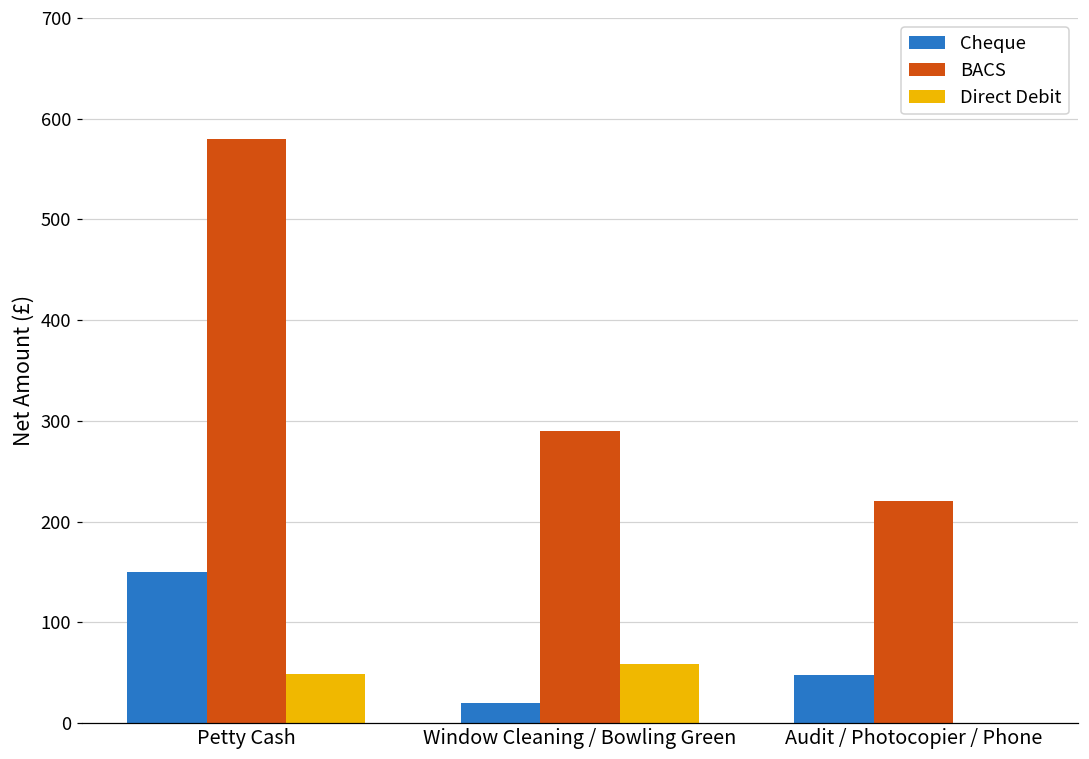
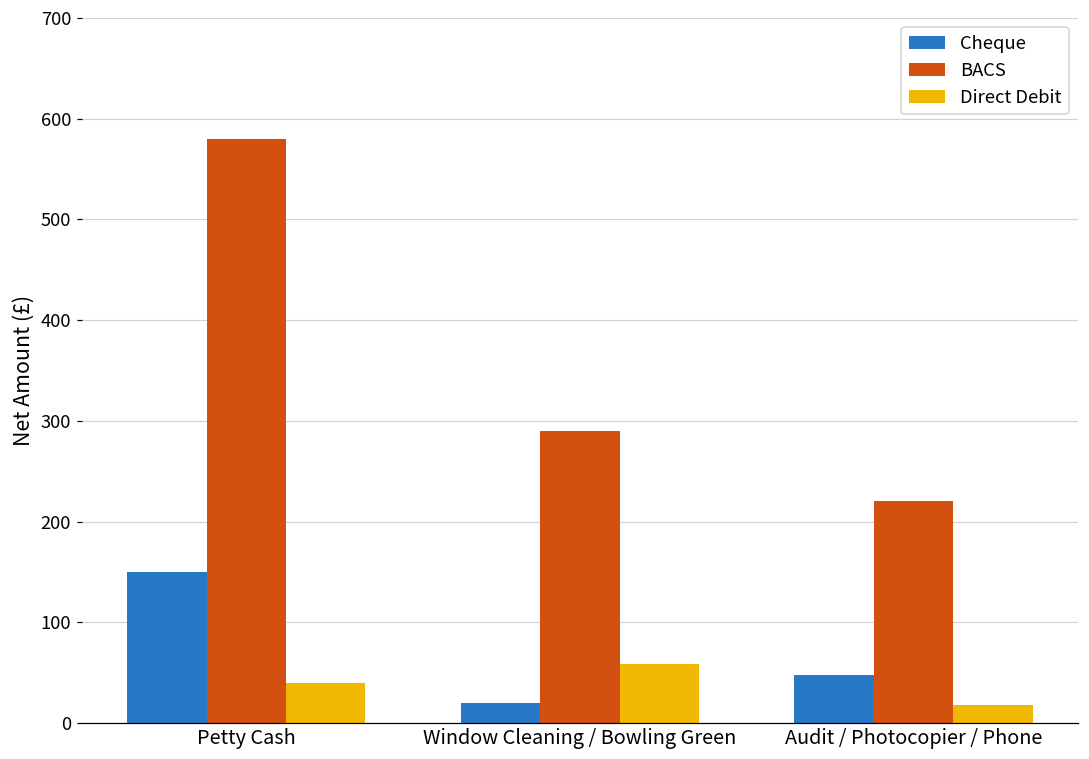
Direct Debit, Petty Cash: 50 -> 40
Direct Debit, Audit / Photocopier / Phone: 0 -> 20
